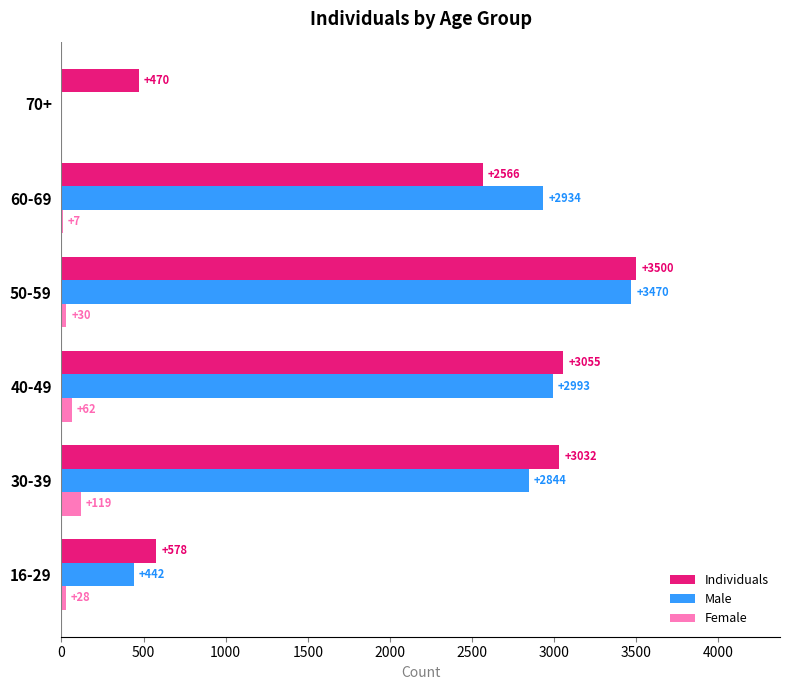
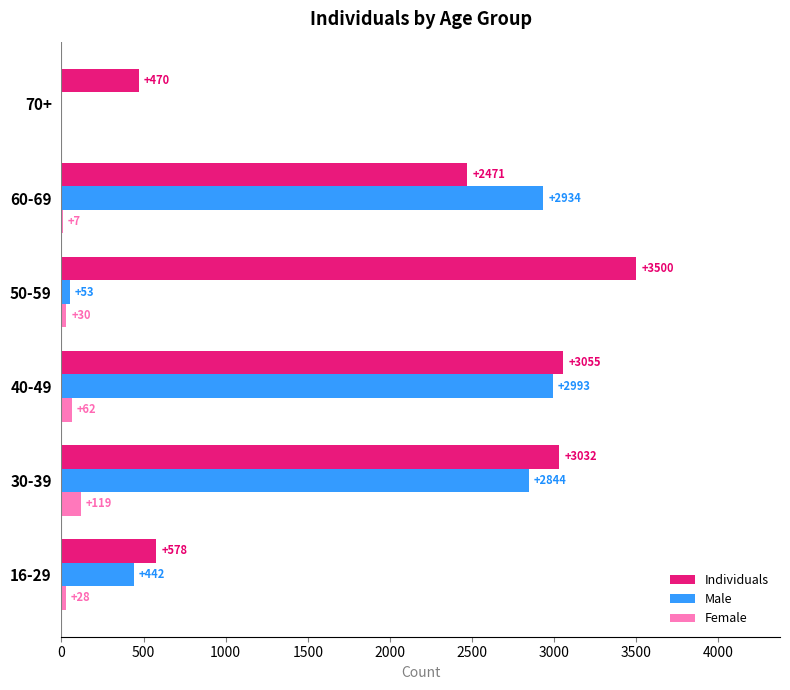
Individuals, 60-69: +2566 -> +2471
Male, 50-59: +3470 -> +53
